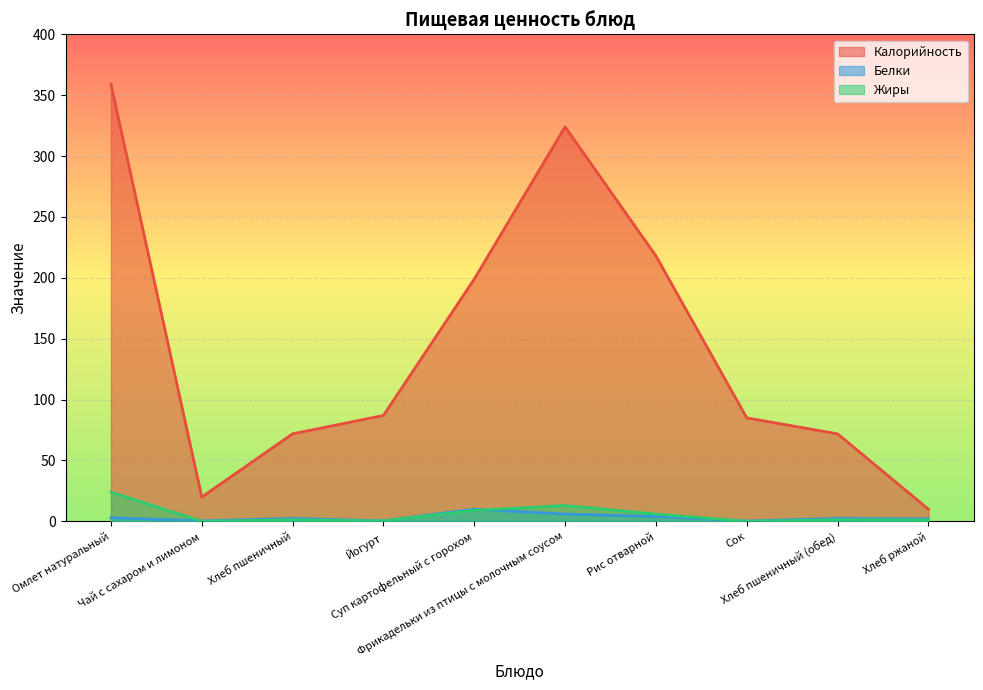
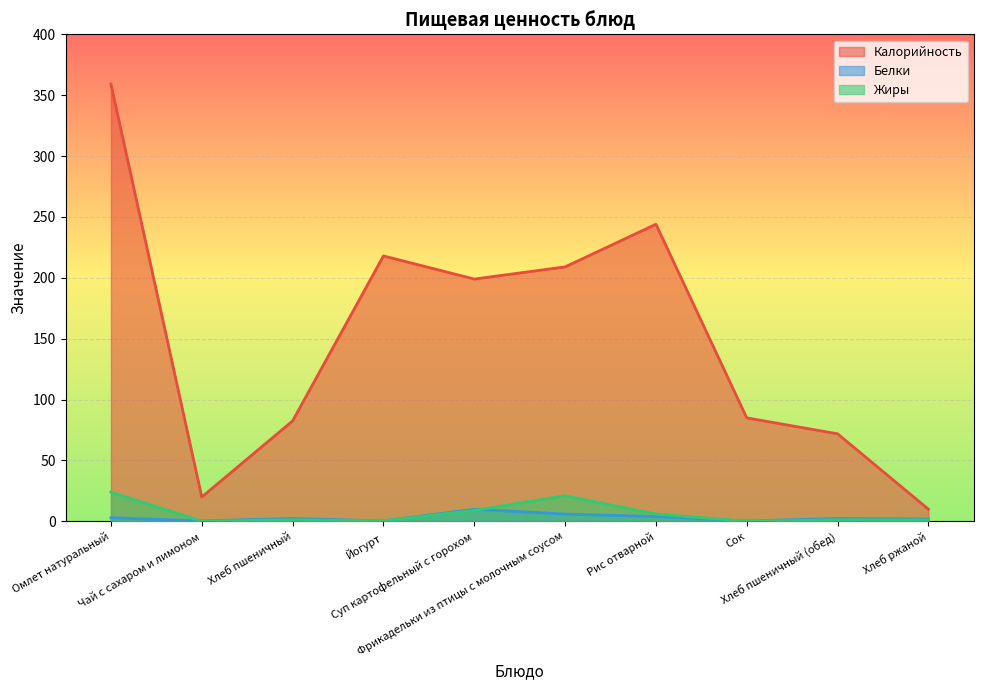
Калорийность, Хлеб пшеничный: 72 -> 83
Калорийность, Йогурт: 87 -> 218
Калорийность, Фрикадельки из птицы с молочным соусом: 324 -> 209
Жиры, Фрикадельки из птицы с молочным соусом: 13 -> 21
Калорийность, Рис отварной: 218 -> 244
